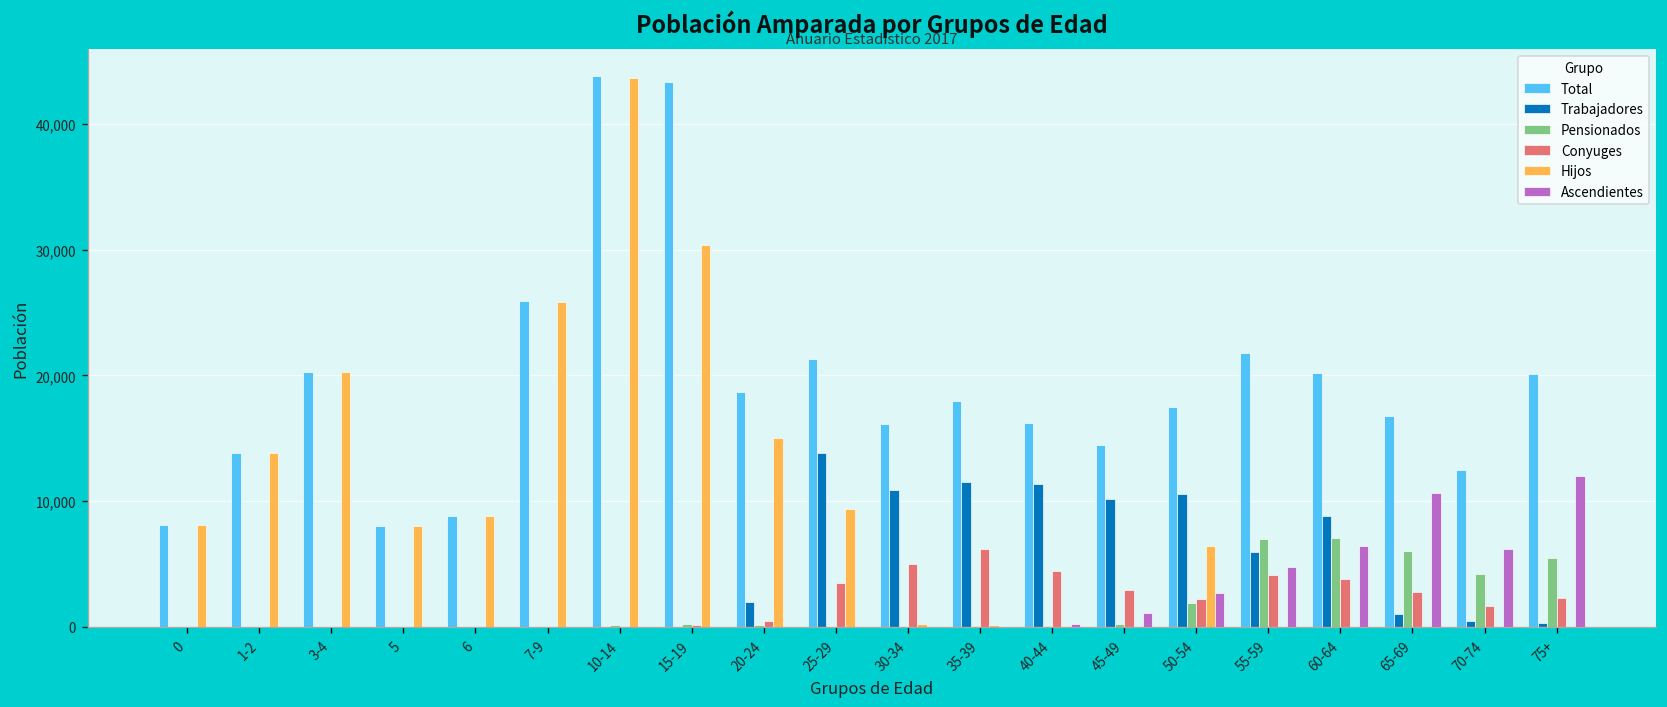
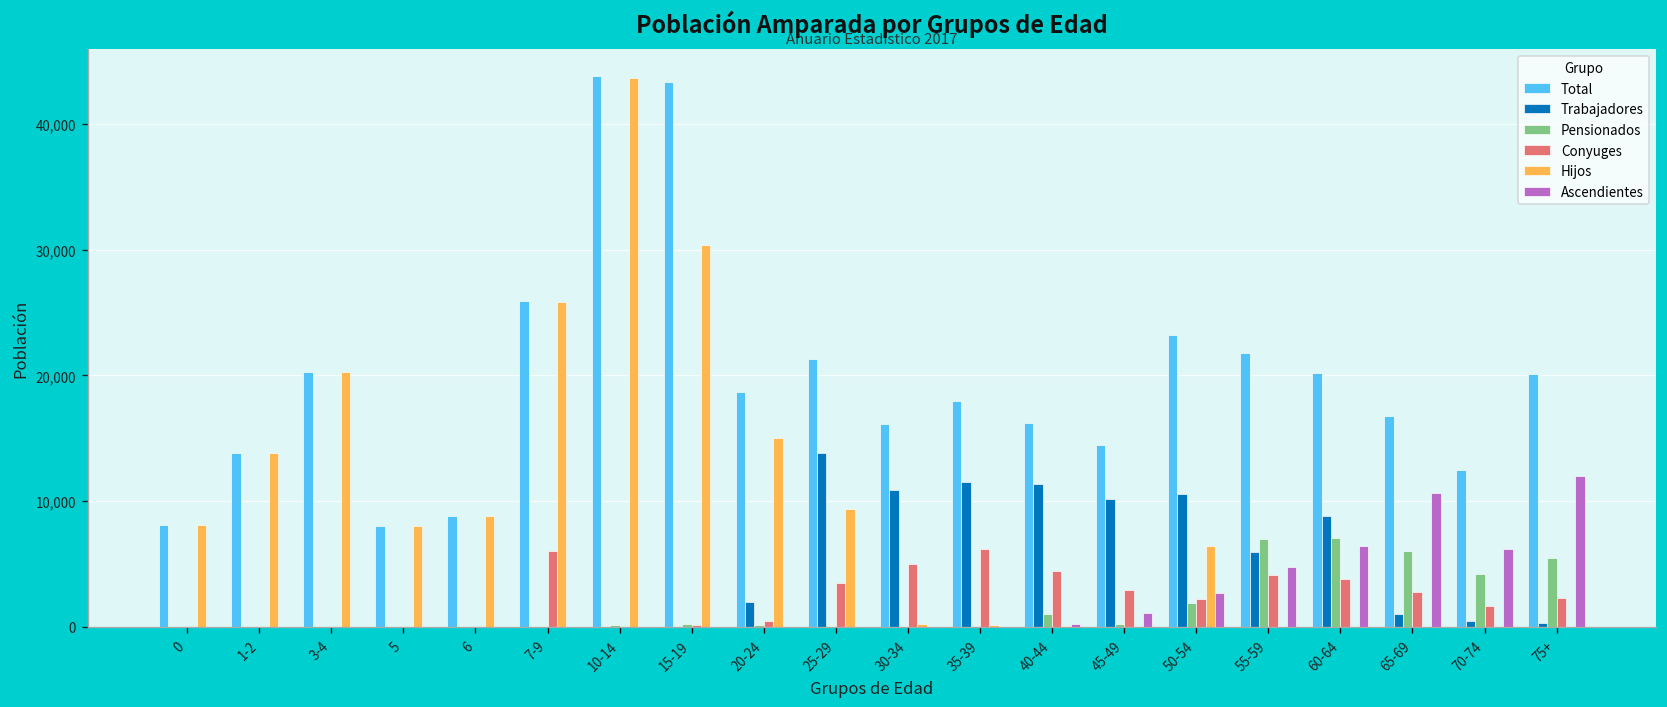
Conyuges, 7-9: 0 -> 6,000
Pensionados, 40-44: 100 -> 1,000
Total, 50-54: 17,500 -> 23,200
